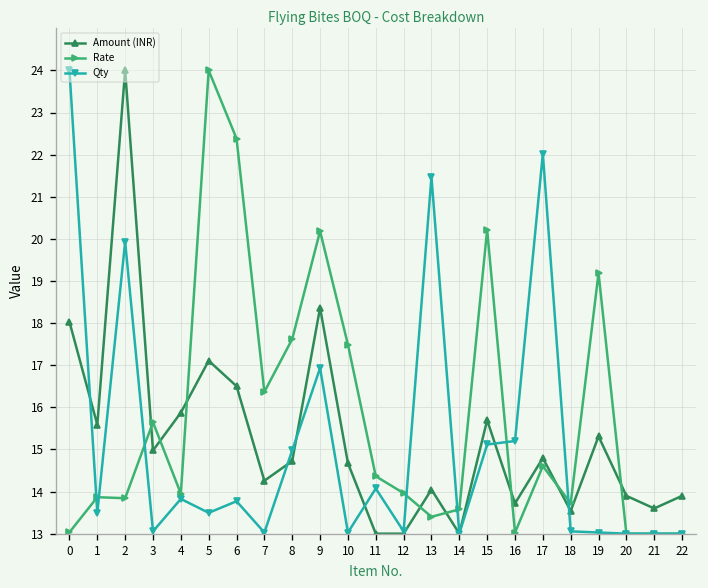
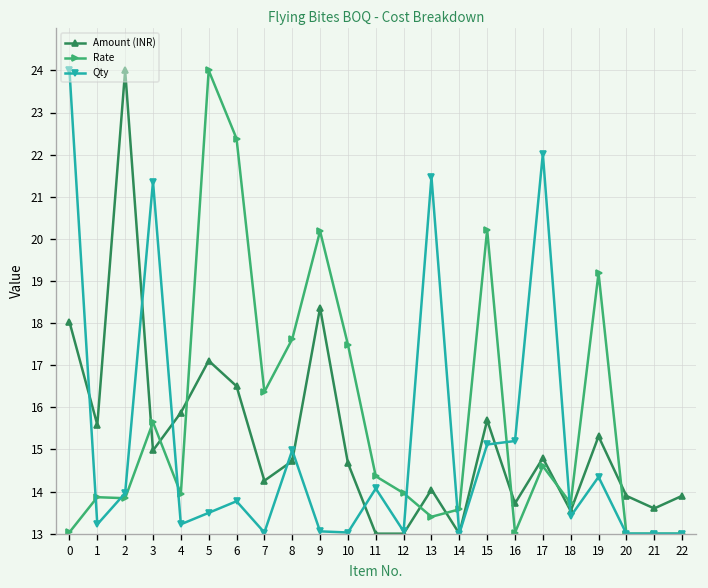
Qty, 1: 13.5 -> 13.2
Qty, 2: 19.9 -> 14.0
Qty, 3: 13.1 -> 21.4
Qty, 4: 13.8 -> 13.2
Qty, 9: 16.9 -> 13.1
Qty, 18: 13.1 -> 13.4
Qty, 19: 13.0 -> 14.3
